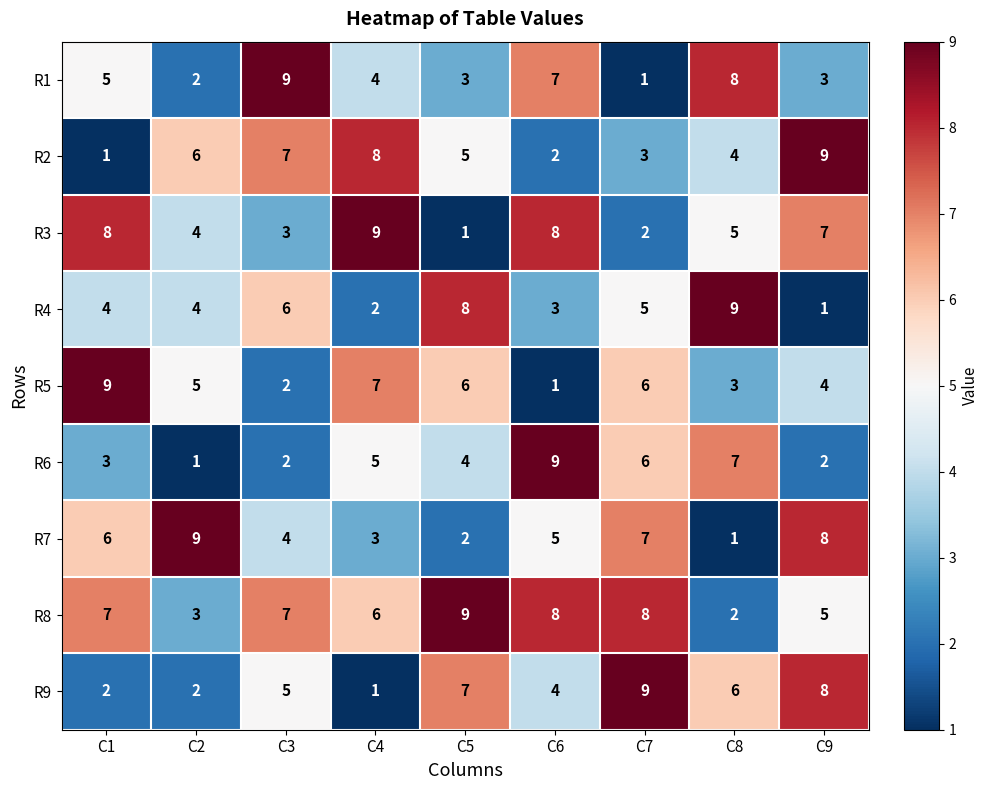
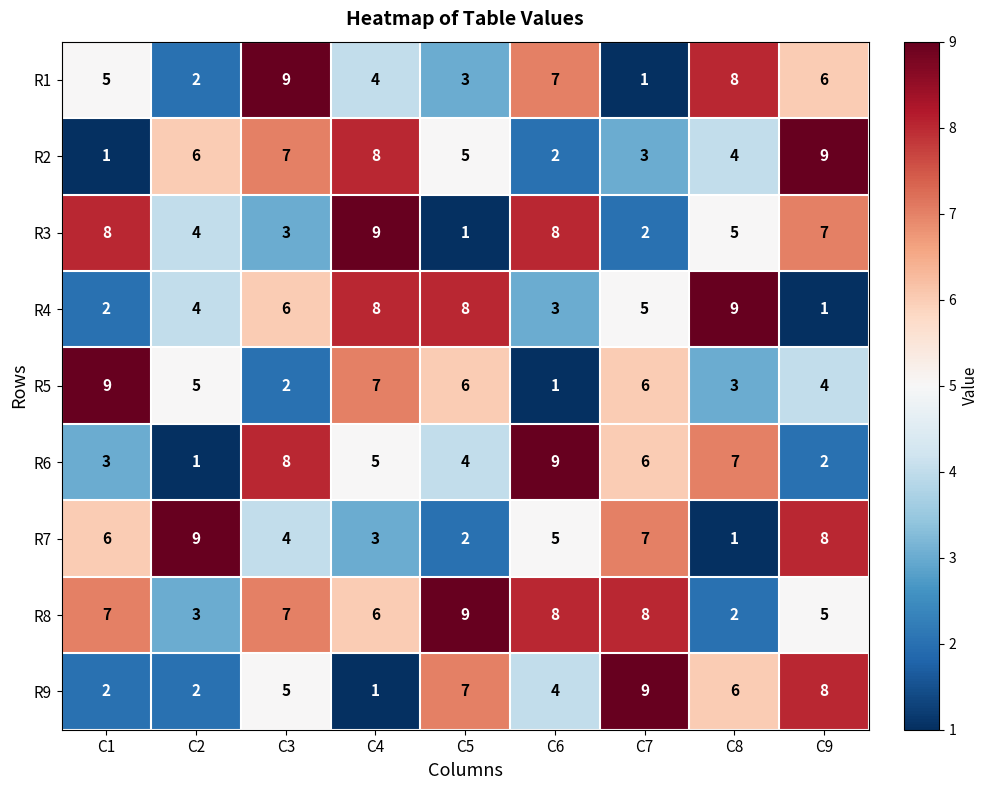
R1, C9: 3 -> 6
R4, C1: 4 -> 2
R4, C4: 2 -> 8
R6, C3: 2 -> 8
